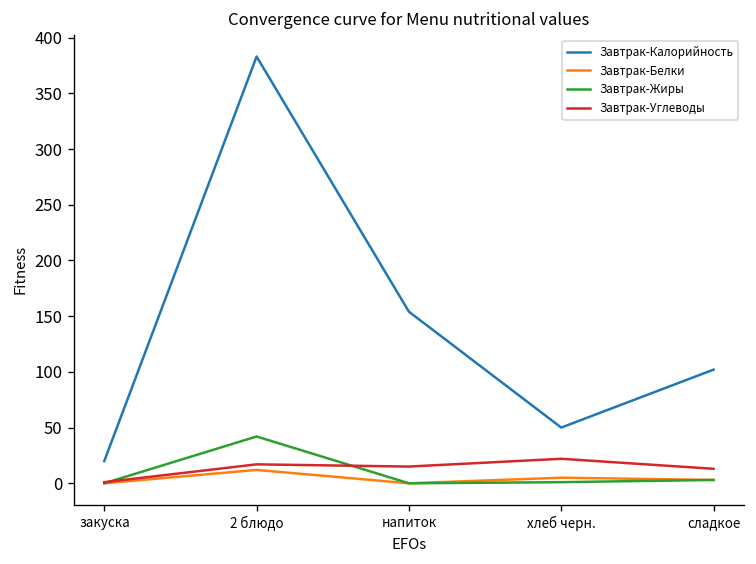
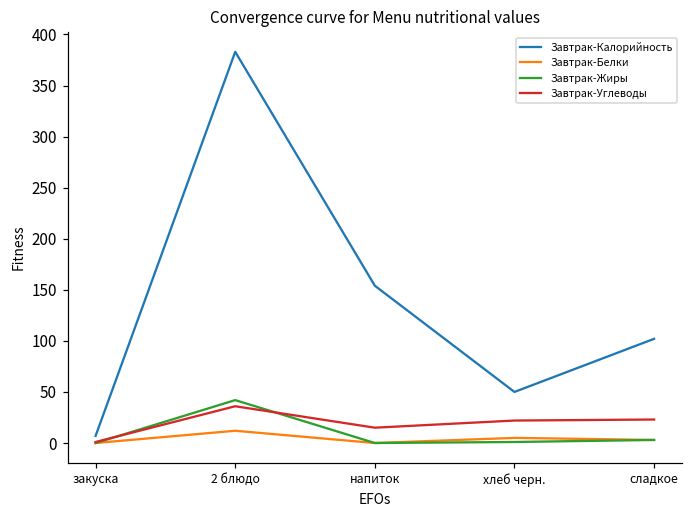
Завтрак-Калорийность, закуска: 20 -> 10
Завтрак-Углеводы, 2 блюдо: 20 -> 40
Завтрак-Углеводы, сладкое: 10 -> 20
